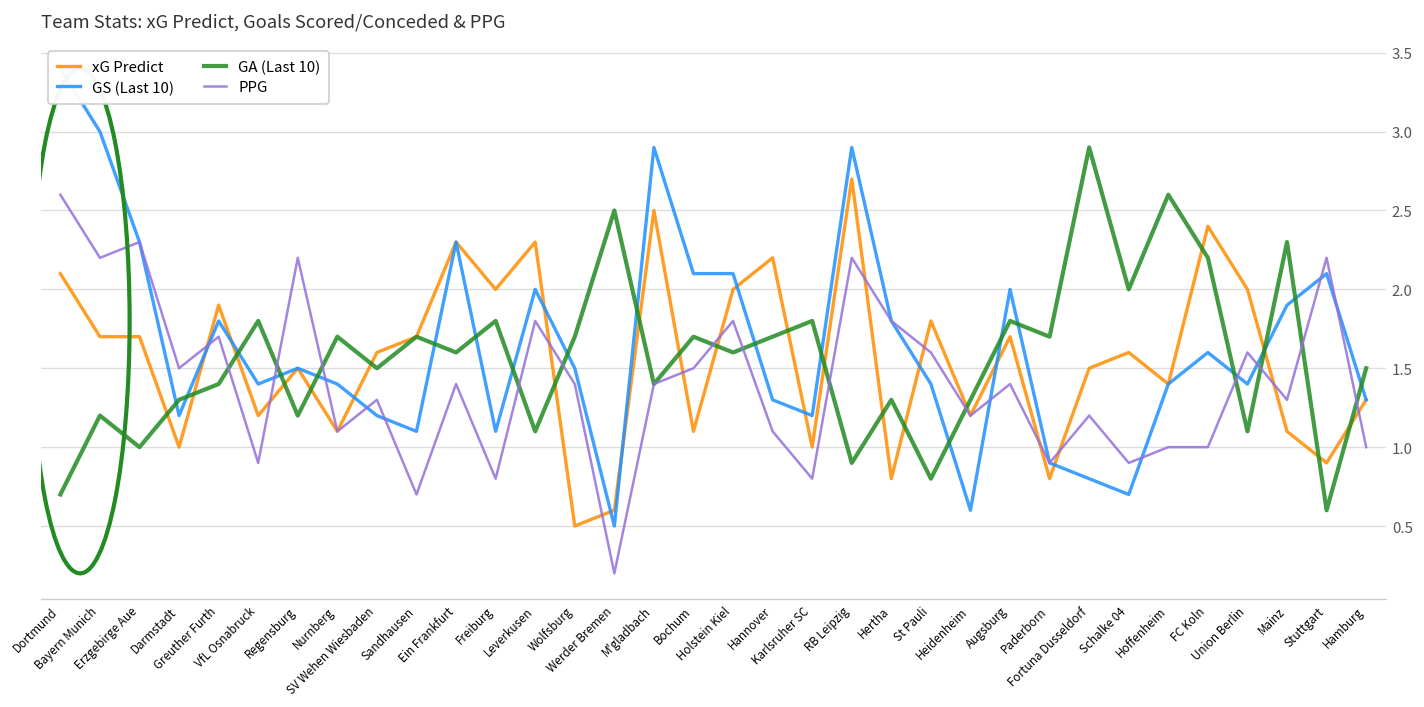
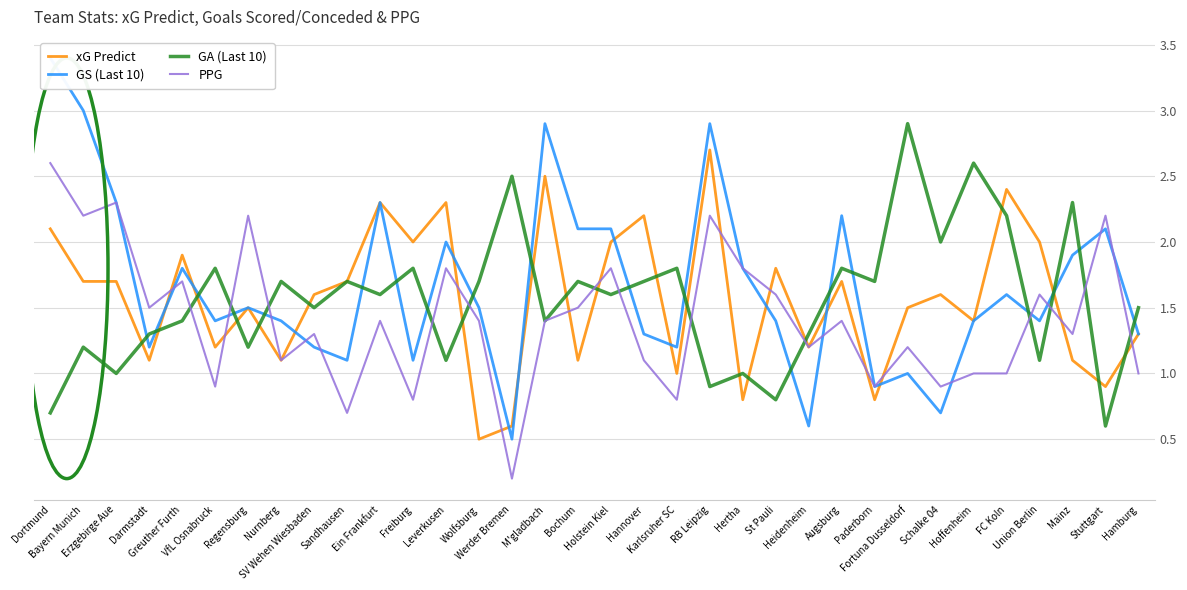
xG Predict, Darmstadt: 1.0 -> 1.1
GA (Last 10), Hertha: 1.3 -> 1.0
GS (Last 10), Augsburg: 2.0 -> 2.2
GS (Last 10), Fortuna Dusseldorf: 0.8 -> 1.0
